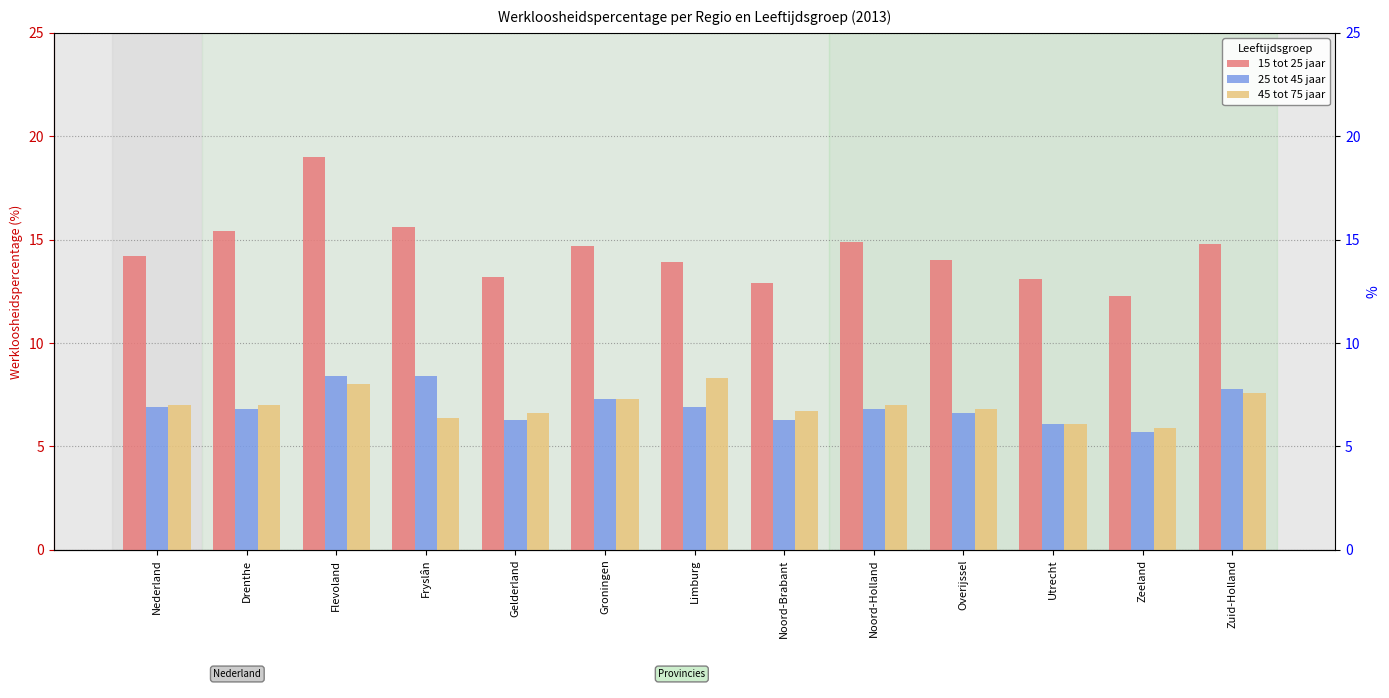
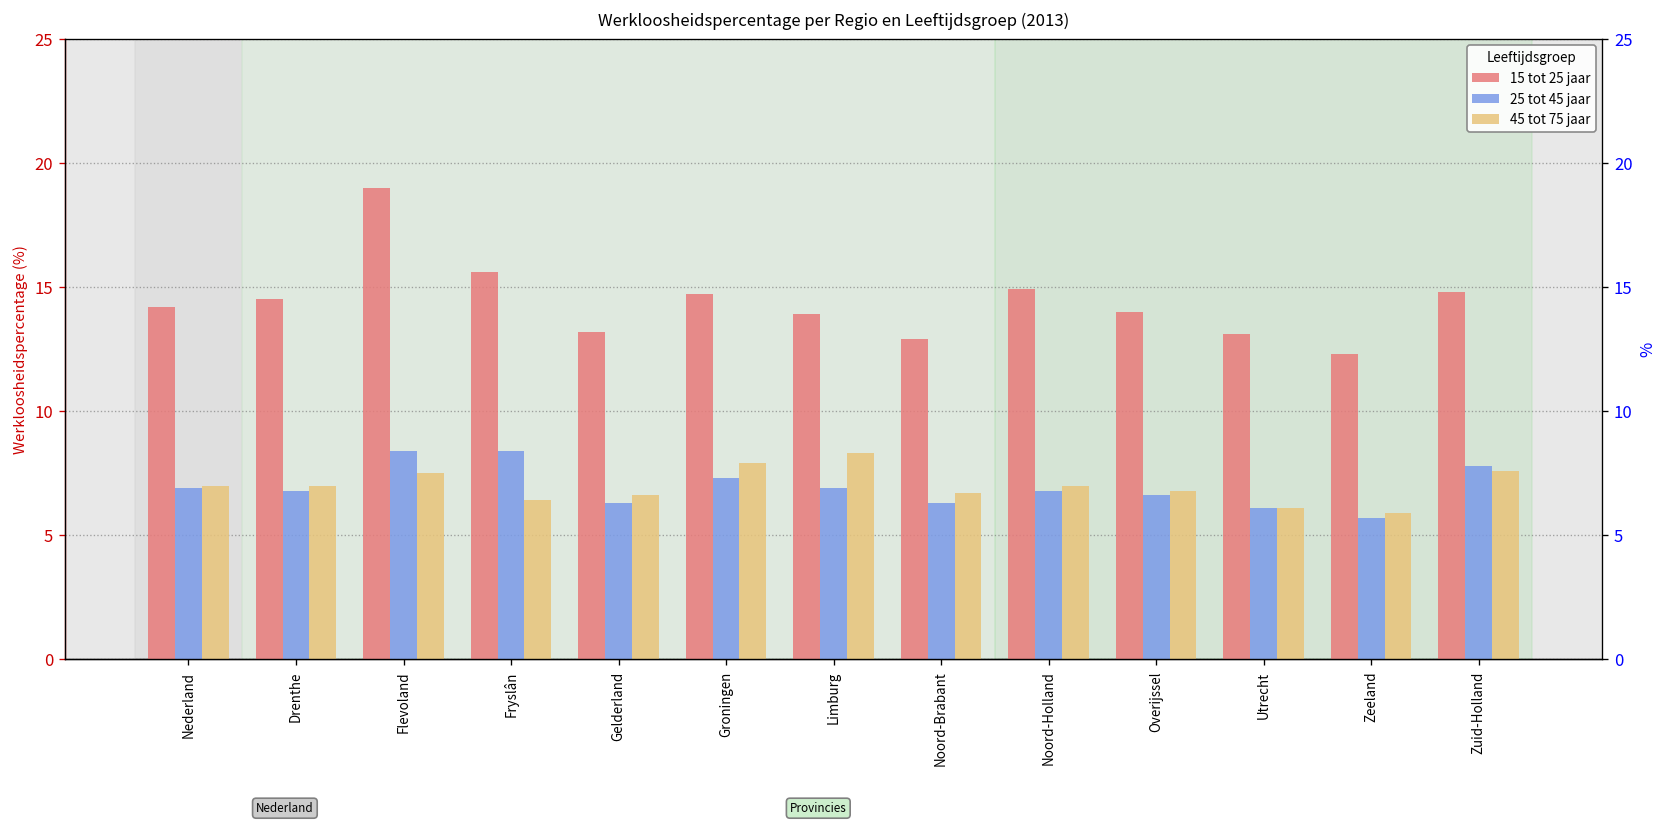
15 tot 25 jaar, Drenthe: 15.4 -> 14.5
45 tot 75 jaar, Flevoland: 8.0 -> 7.5
45 tot 75 jaar, Groningen: 7.3 -> 7.9
